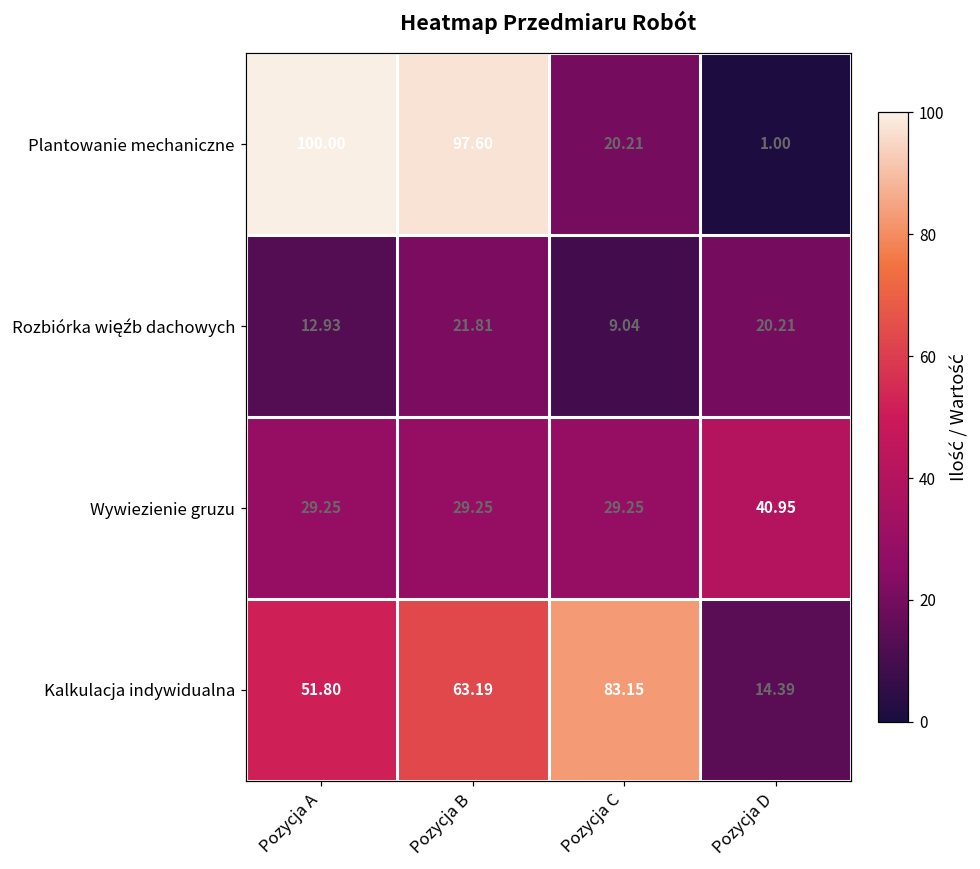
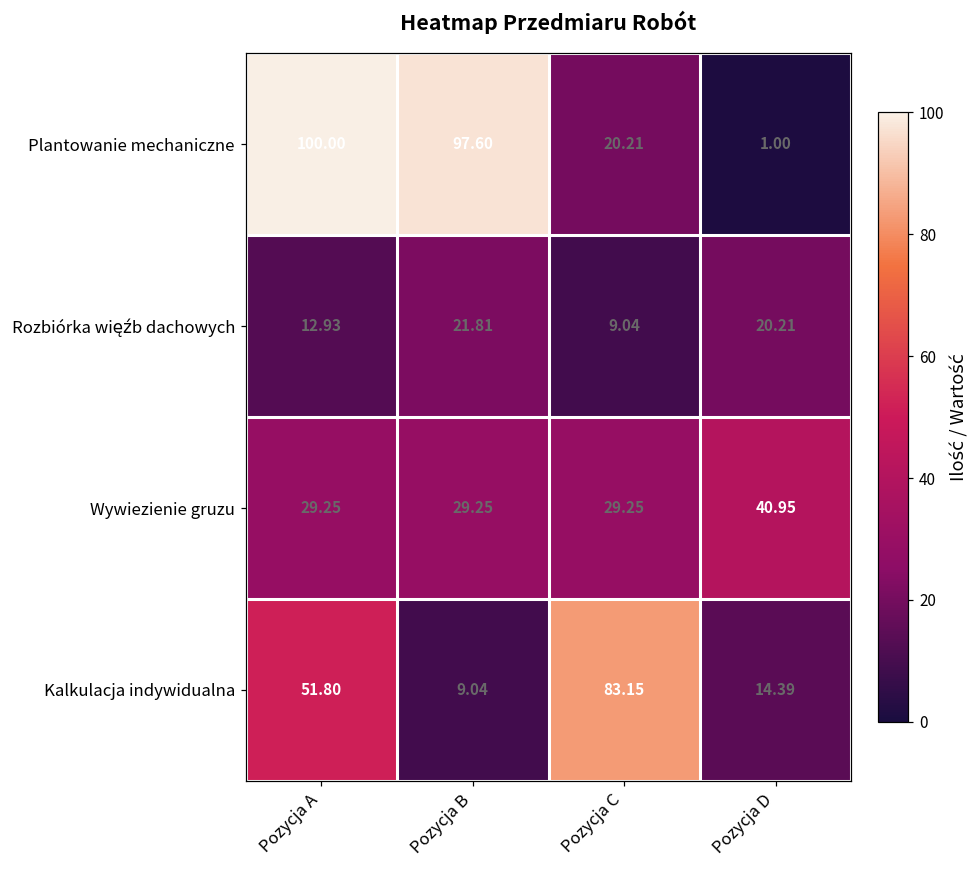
Kalkulacja indywidualna, Pozycja B: 63.19 -> 9.04
